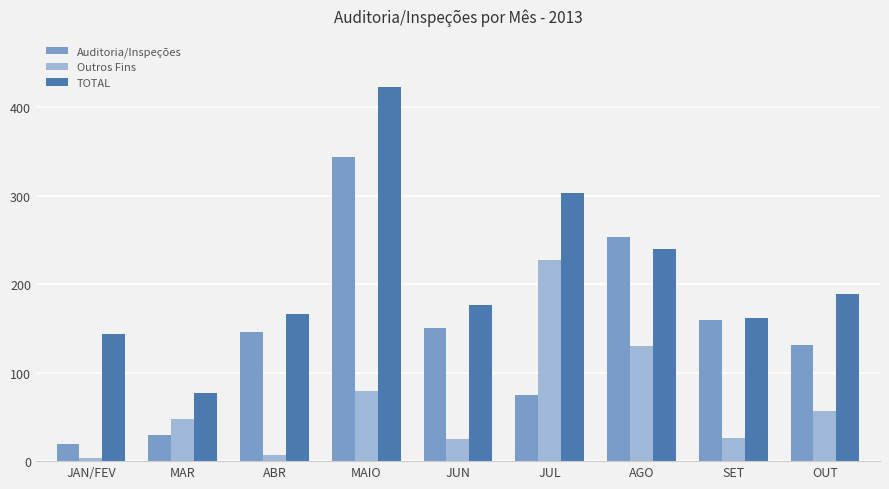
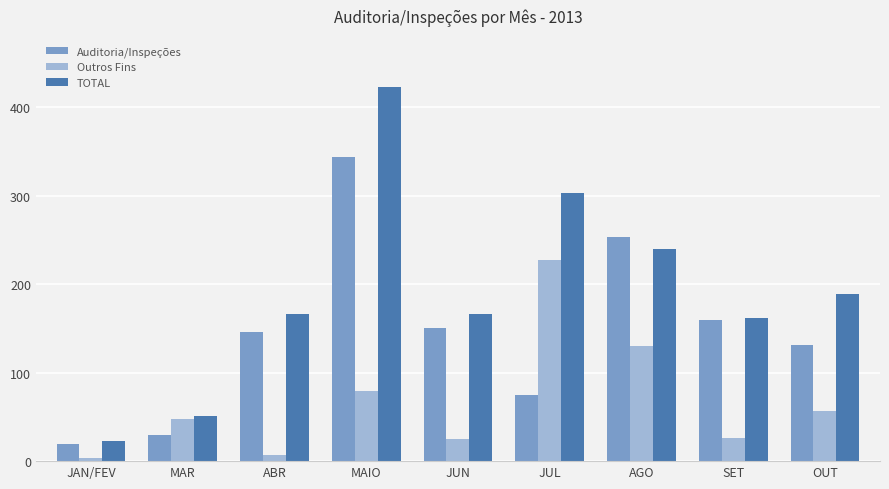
TOTAL, JAN/FEV: 140 -> 20
TOTAL, MAR: 80 -> 50
TOTAL, JUN: 180 -> 170
